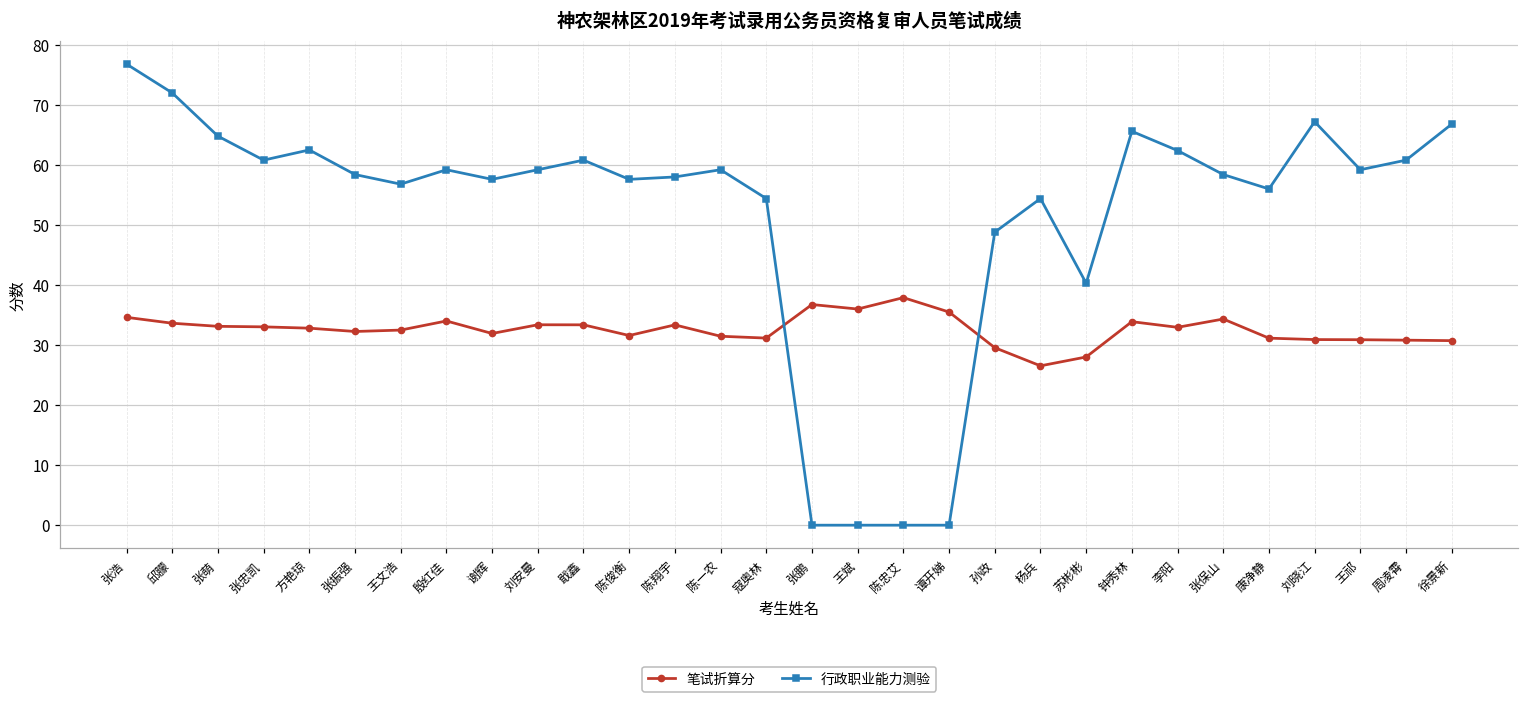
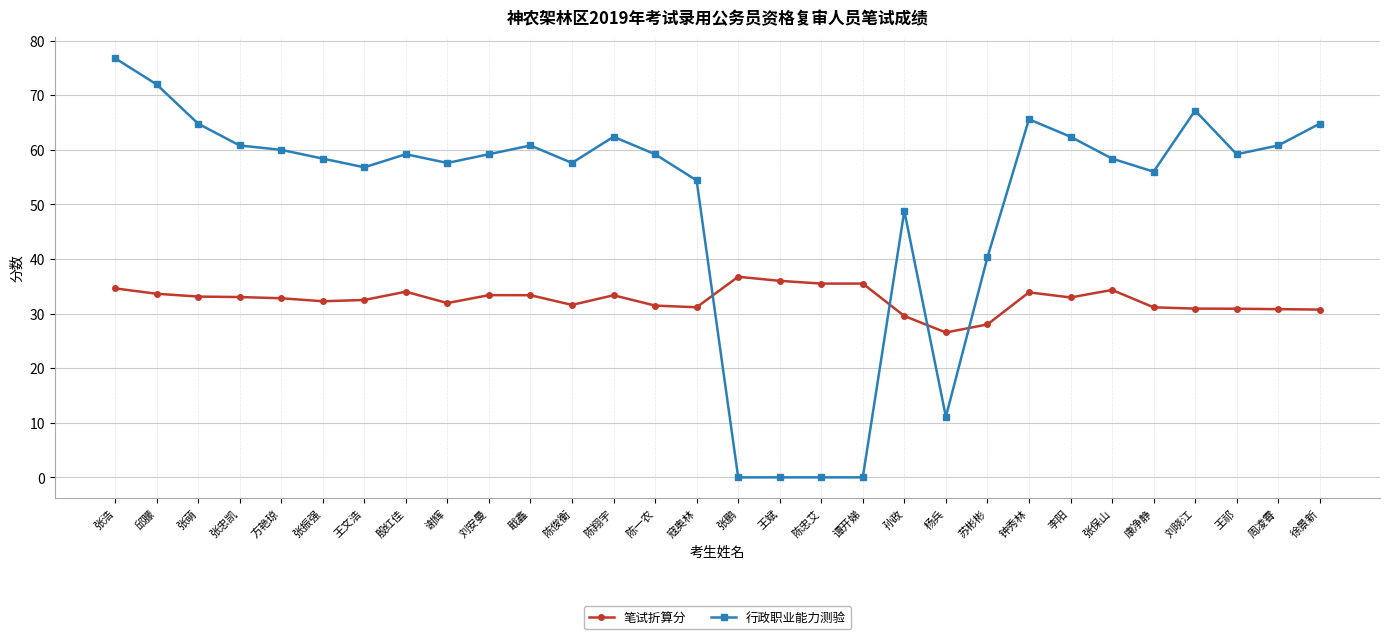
行政职业能力测验, 方艳琼: 63 -> 60
行政职业能力测验, 陈翔宇: 58 -> 62
笔试折算分, 陈忠艾: 38 -> 36
行政职业能力测验, 杨兵: 54 -> 11
行政职业能力测验, 徐景新: 67 -> 65
